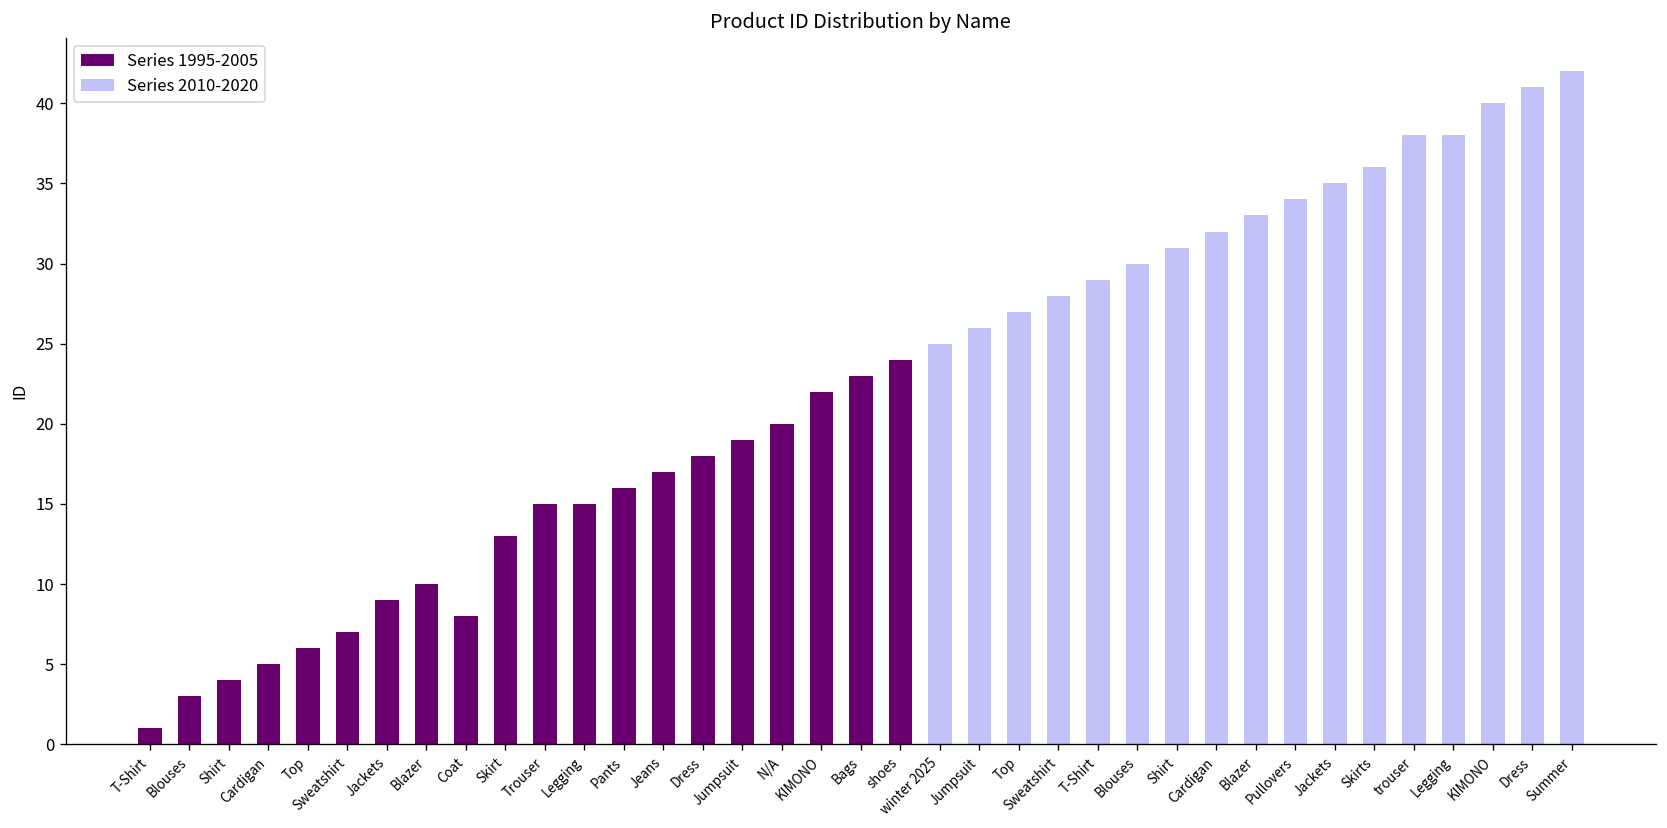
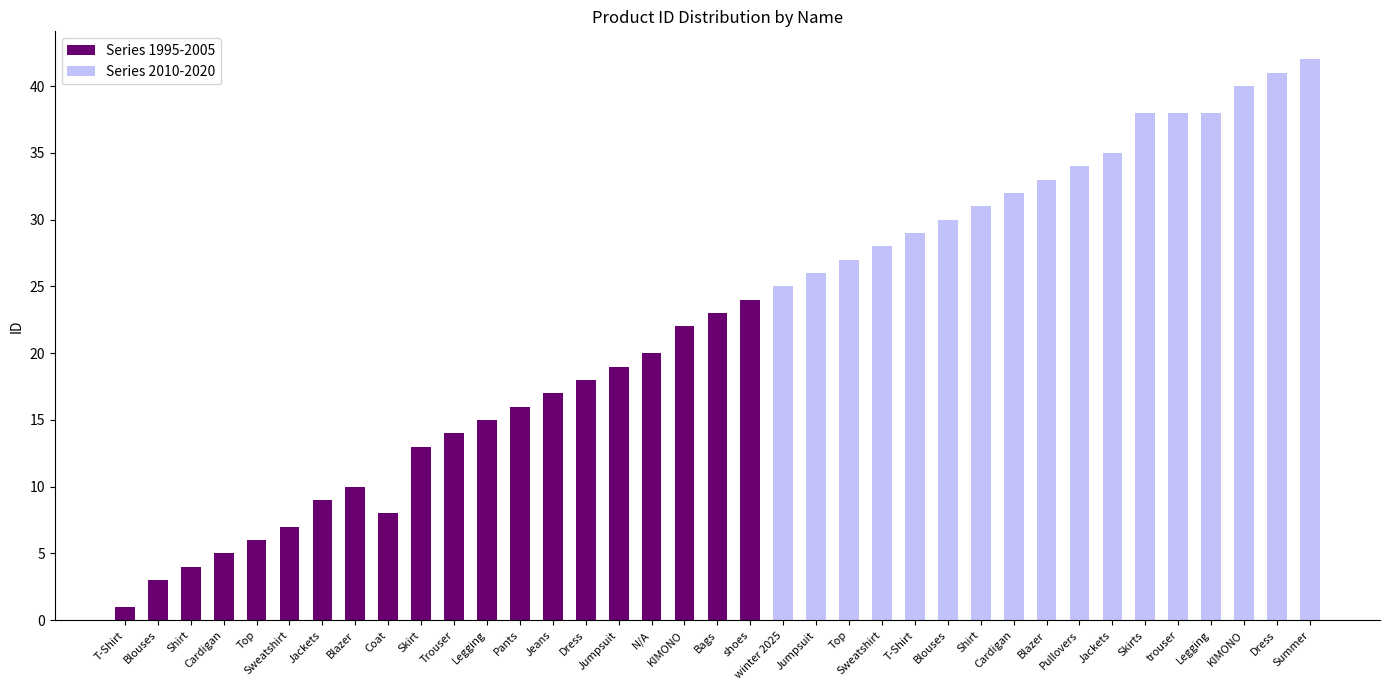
Series 1995-2005, Trouser: 15 -> 14
Series 2010-2020, Skirts: 36 -> 38
